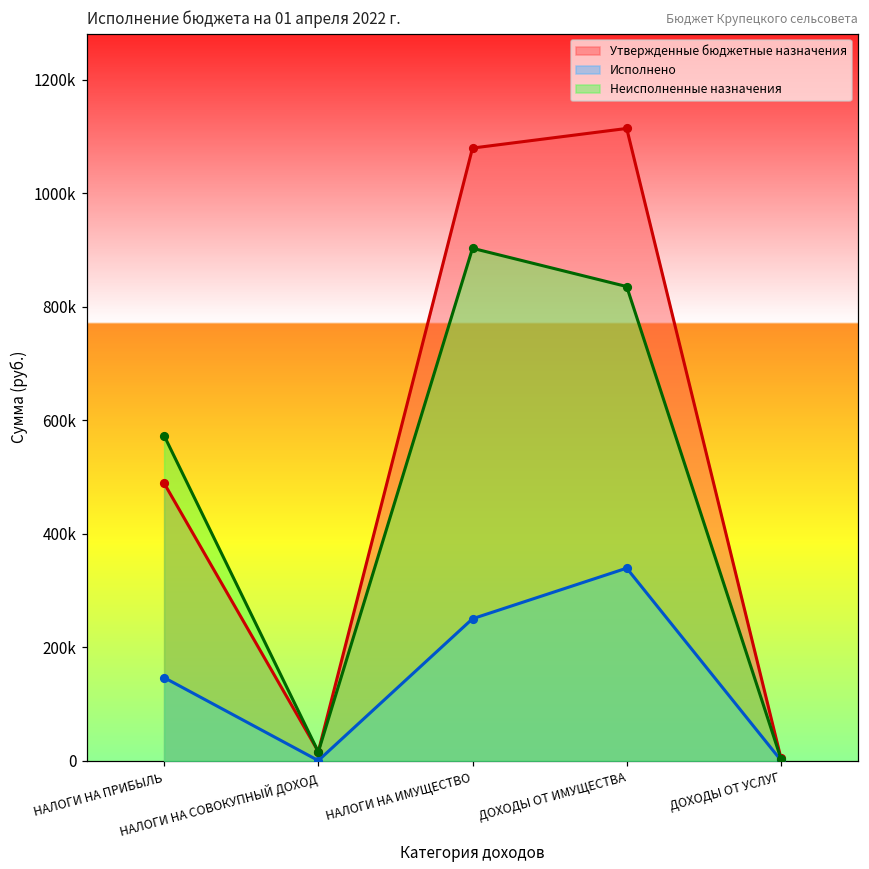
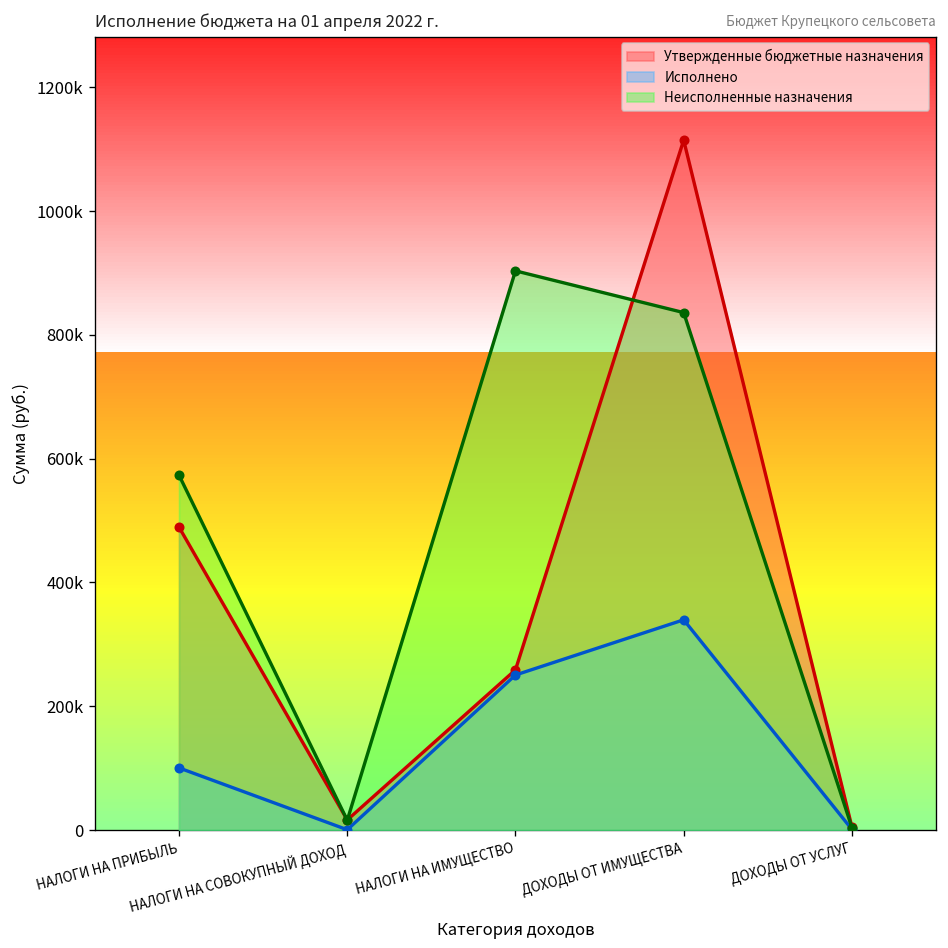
Исполнено, НАЛОГИ НА ПРИБЫЛЬ: 150000 -> 100000
Утвержденные бюджетные назначения, НАЛОГИ НА ИМУЩЕСТВО: 1080000 -> 260000
